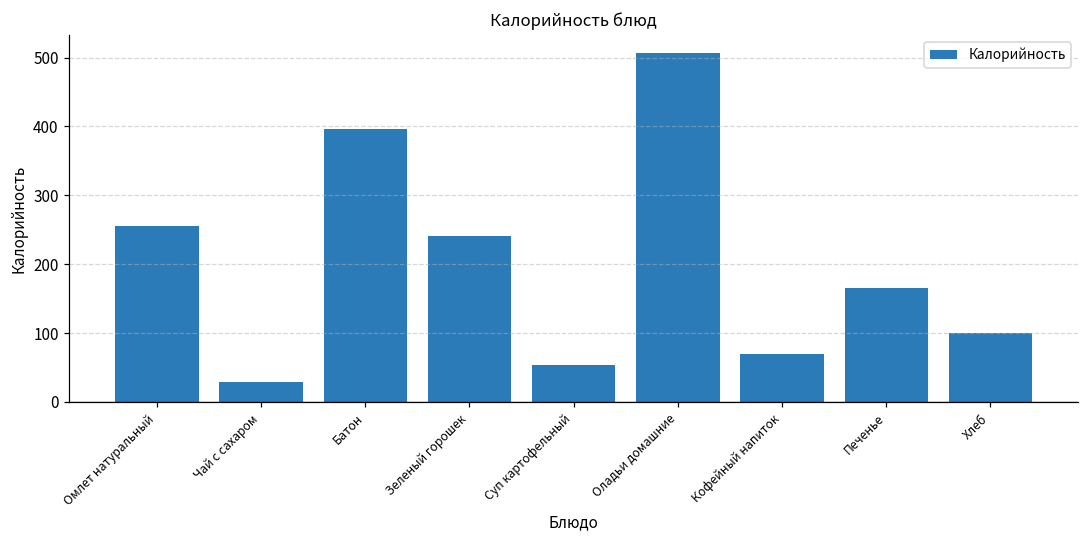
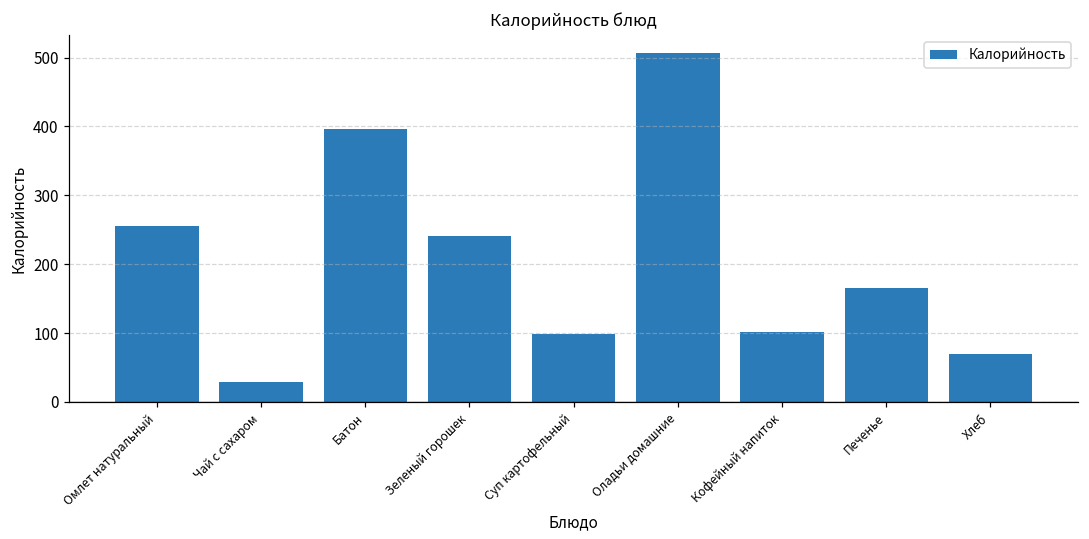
Суп картофельный: 50 -> 100
Кофейный напиток: 70 -> 100
Хлеб: 100 -> 70
